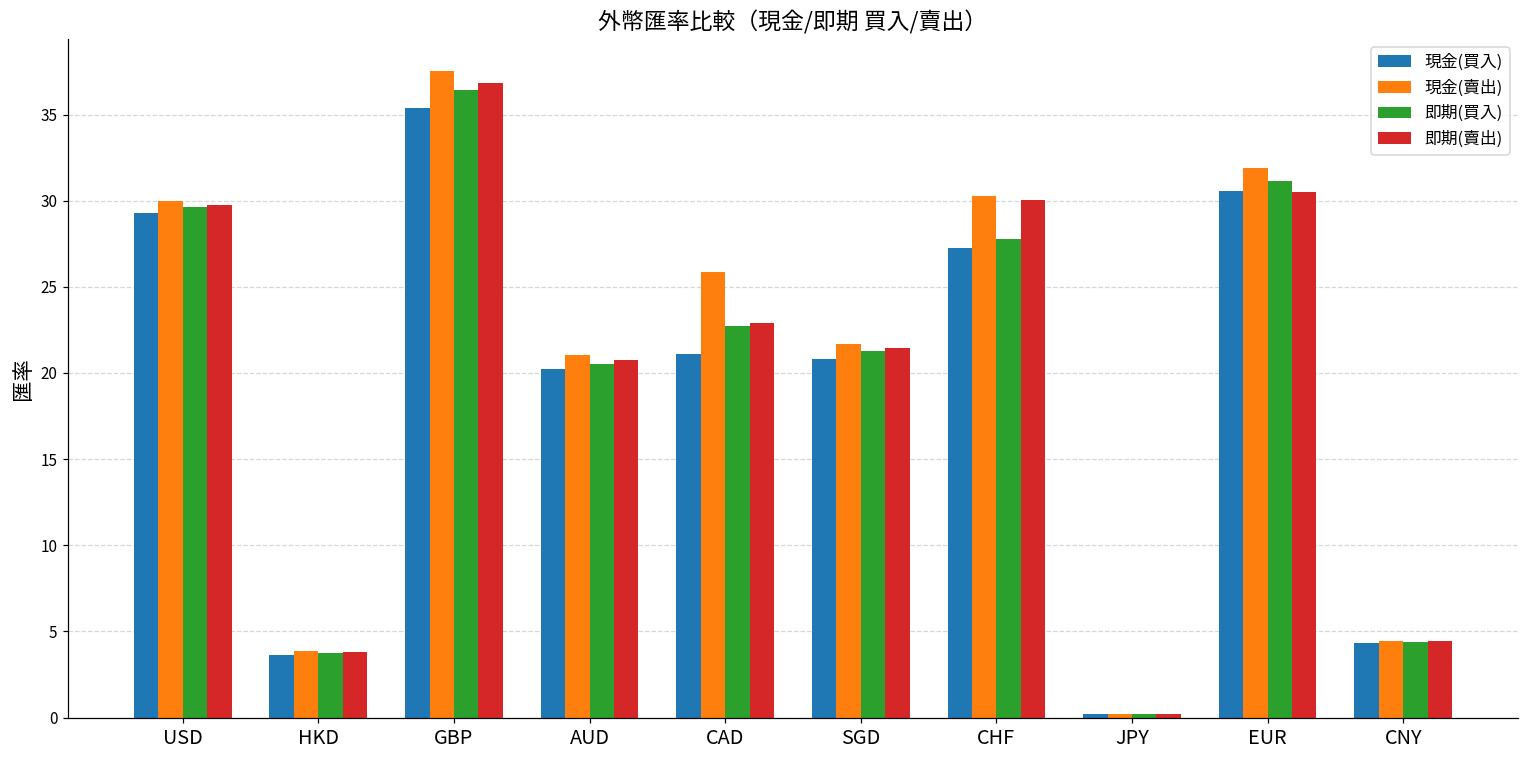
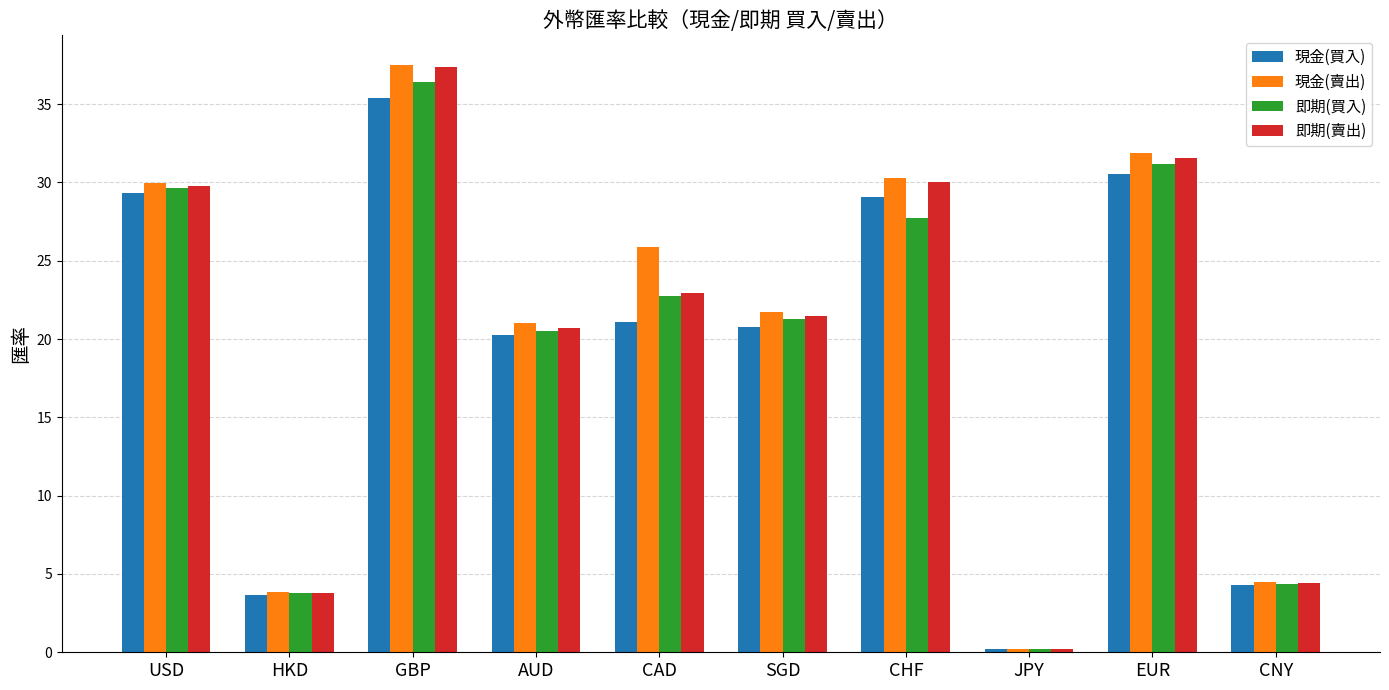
即期(賣出), GBP: 36.8 -> 37.4
現金(買入), CHF: 27.3 -> 29.1
即期(賣出), EUR: 30.5 -> 31.6
